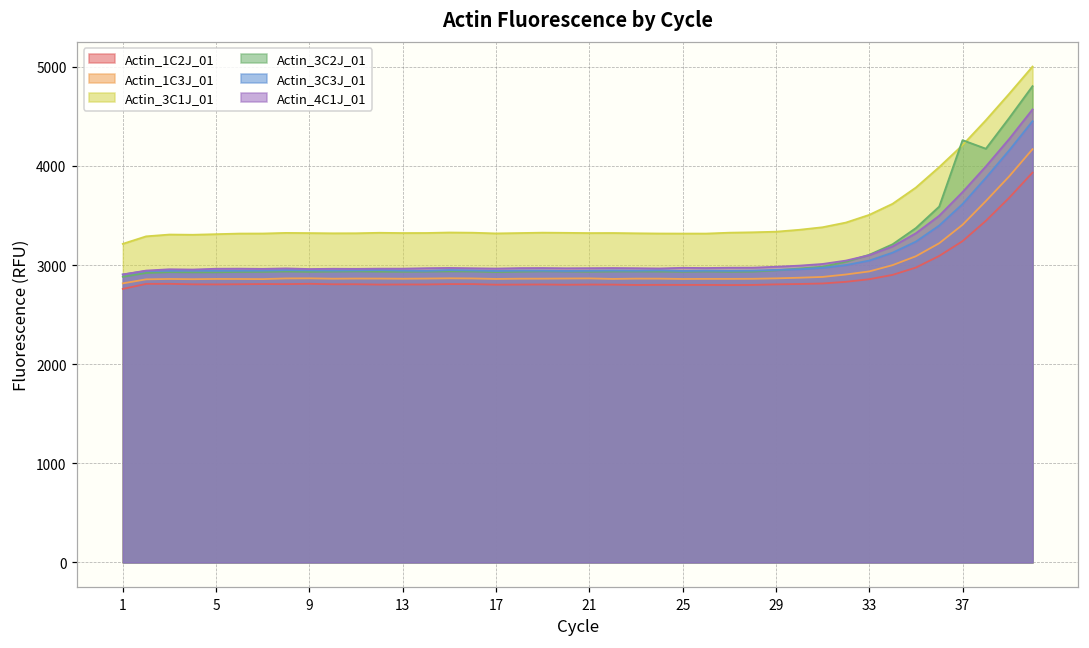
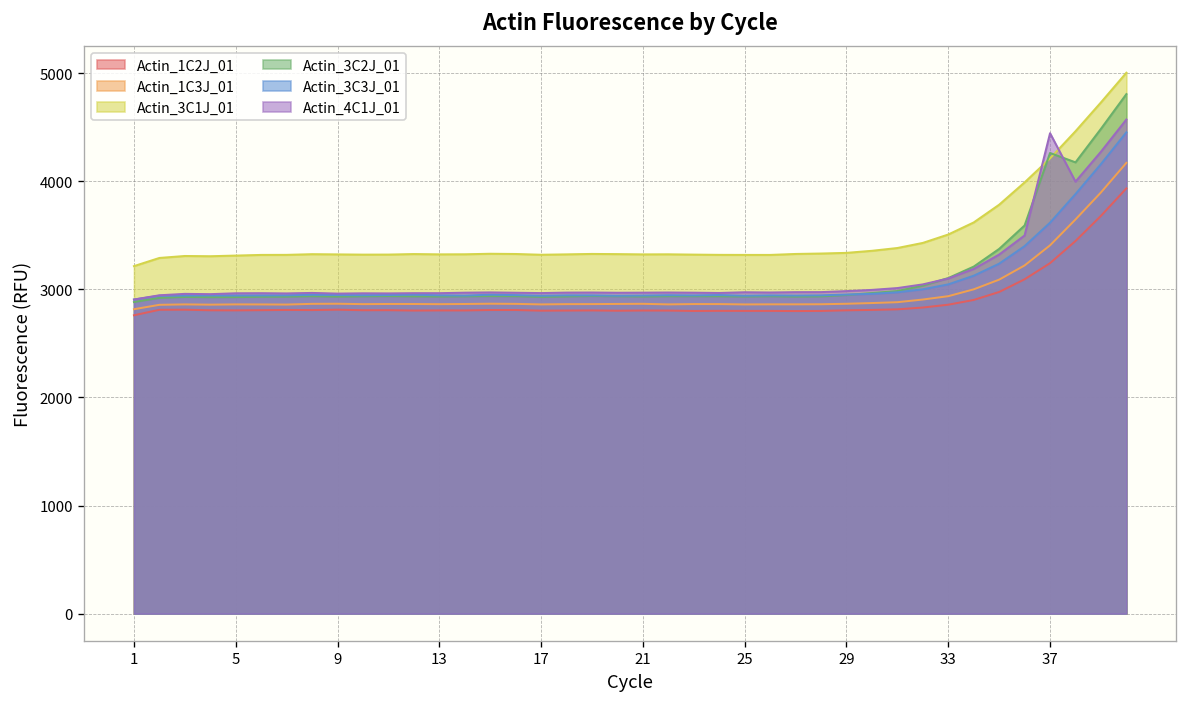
Actin_4C1J_01, 37: 3700 -> 4400
